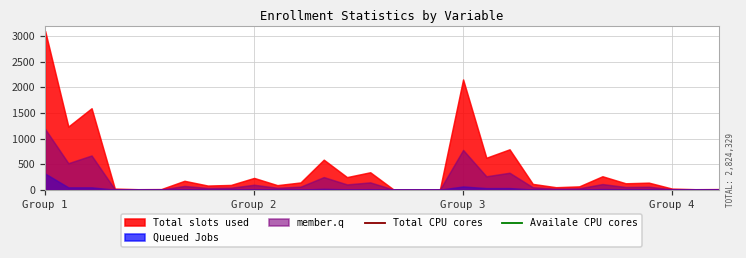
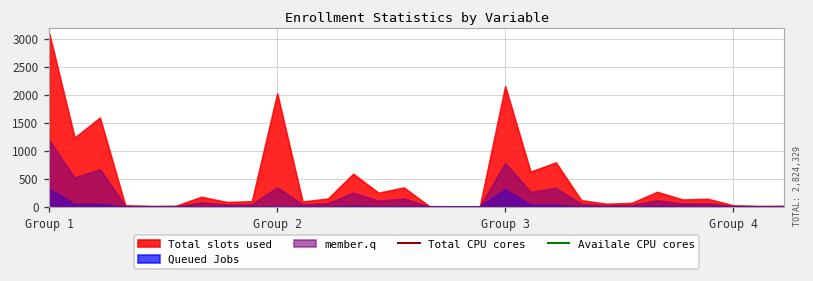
Total slots used, Group 2: 200 -> 2000
member.q, Group 2: 100 -> 300
Queued Jobs, Group 3: 100 -> 300
